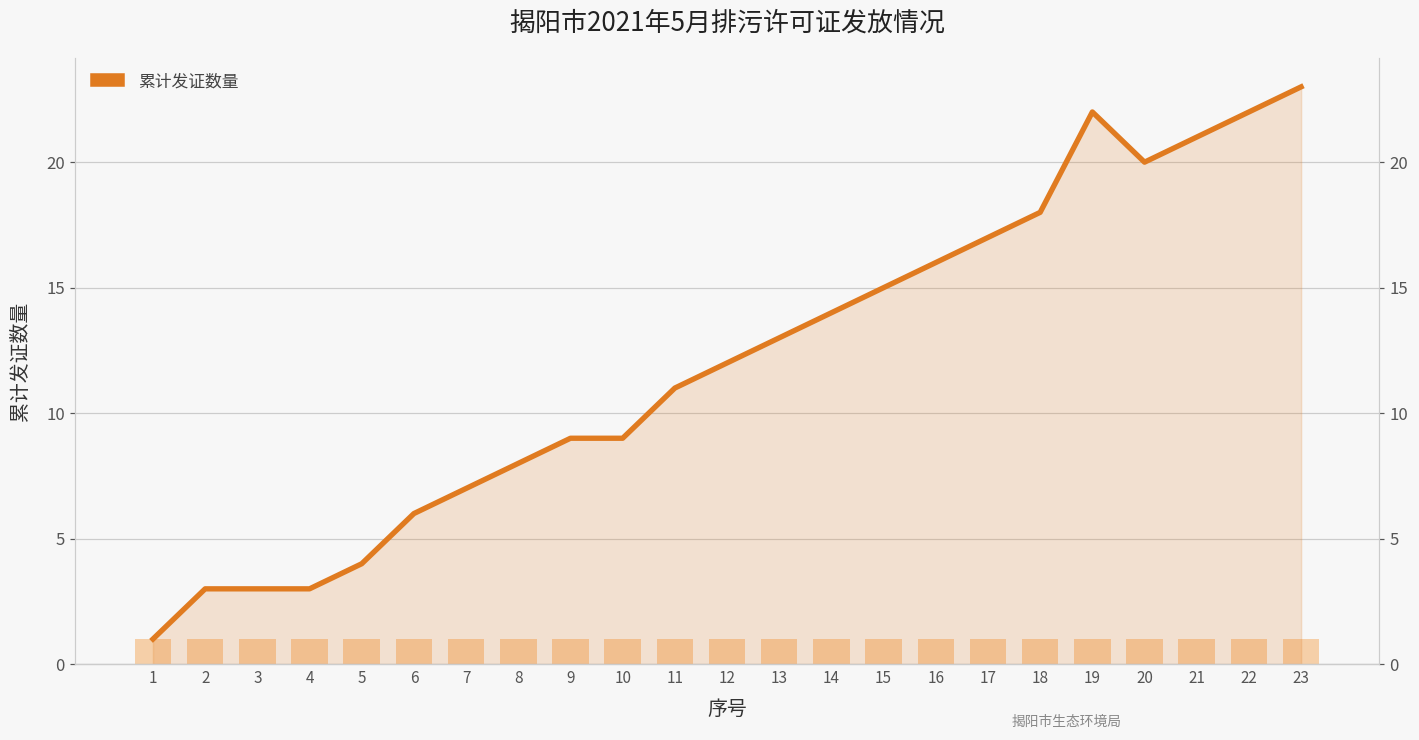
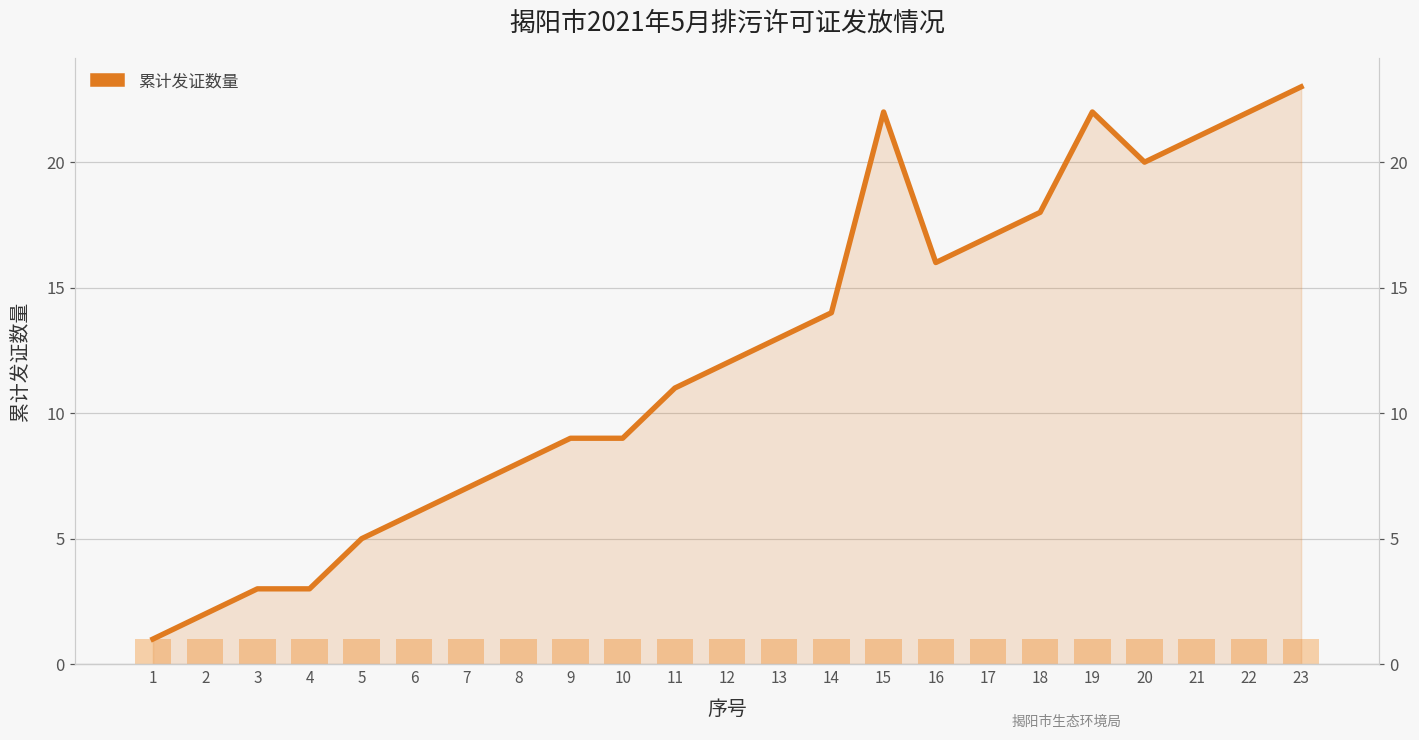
累计发证数量, 2: 3 -> 2
累计发证数量, 5: 4 -> 5
累计发证数量, 15: 15 -> 22
